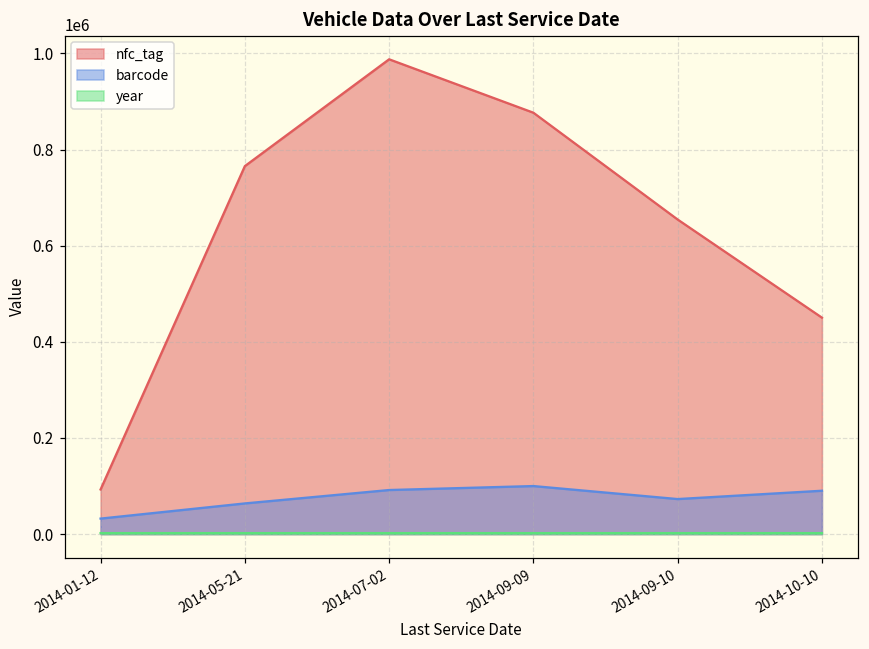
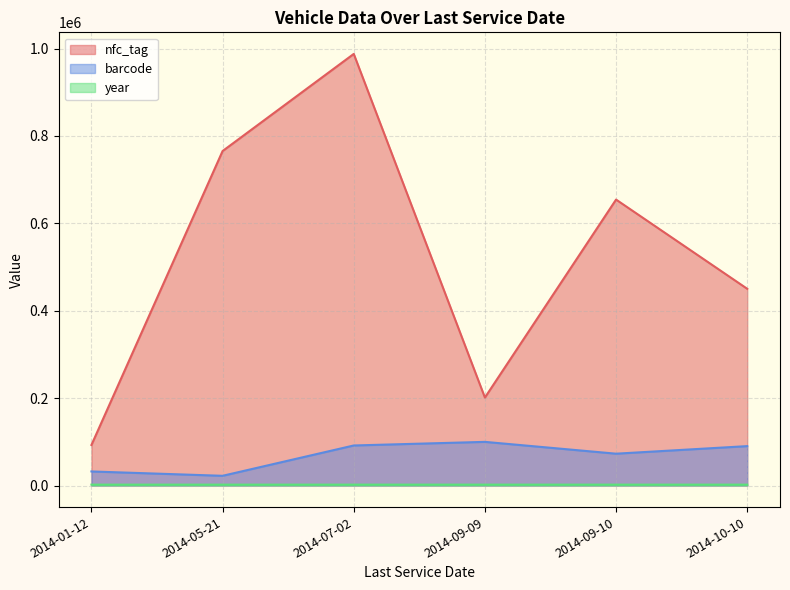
barcode, 2014-05-21: 60000 -> 20000
nfc_tag, 2014-09-09: 880000 -> 200000
